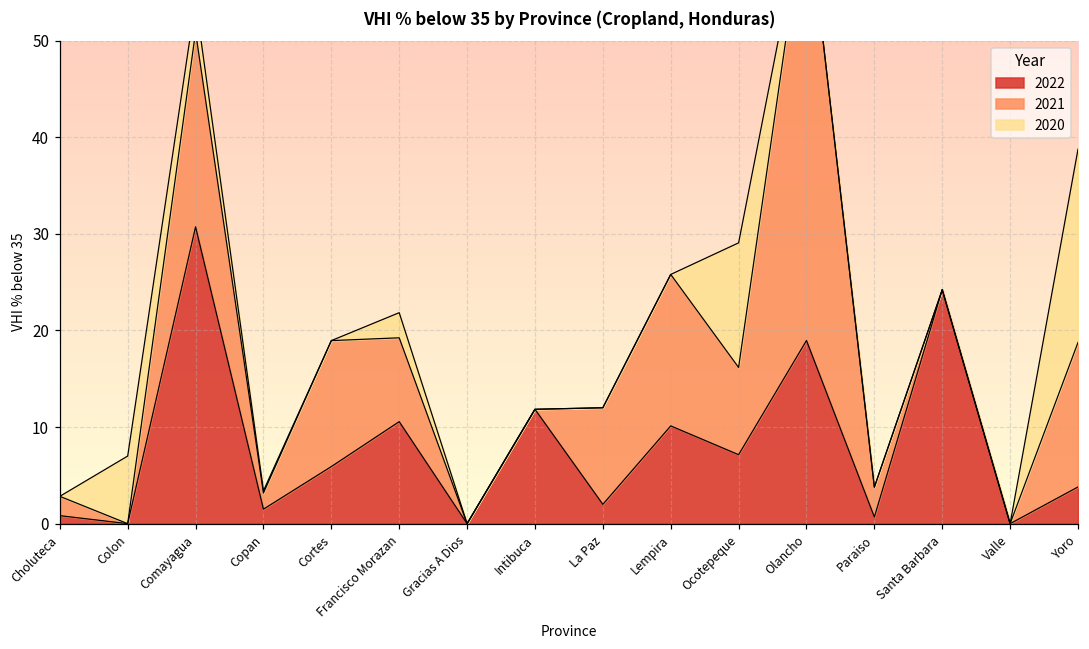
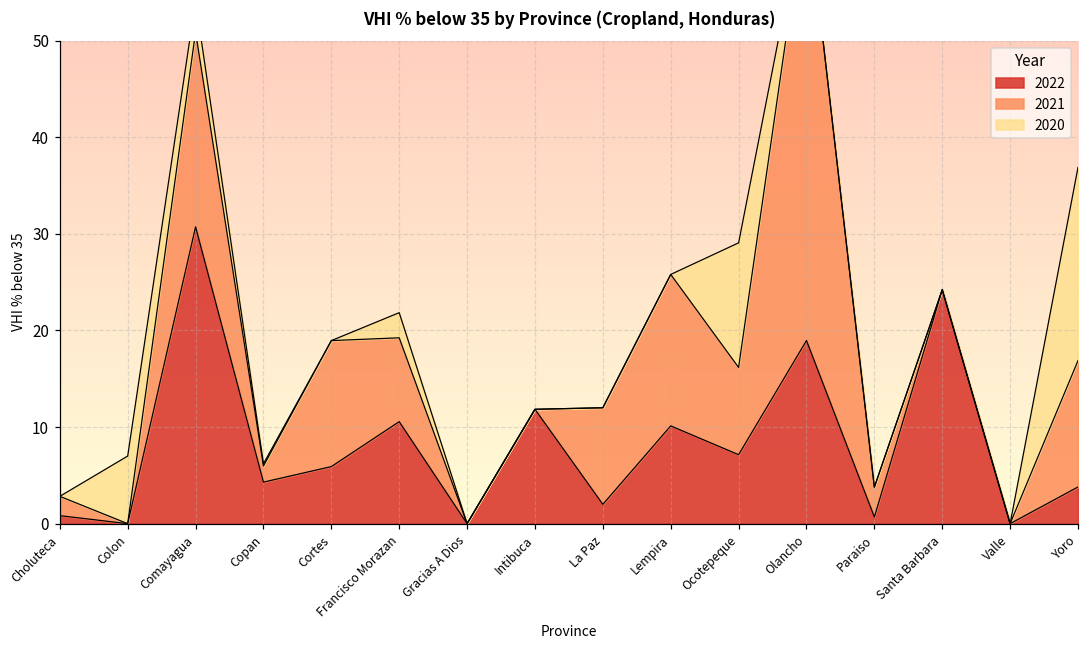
2022, Copan: 2 -> 4
2021, Yoro: 15 -> 13
